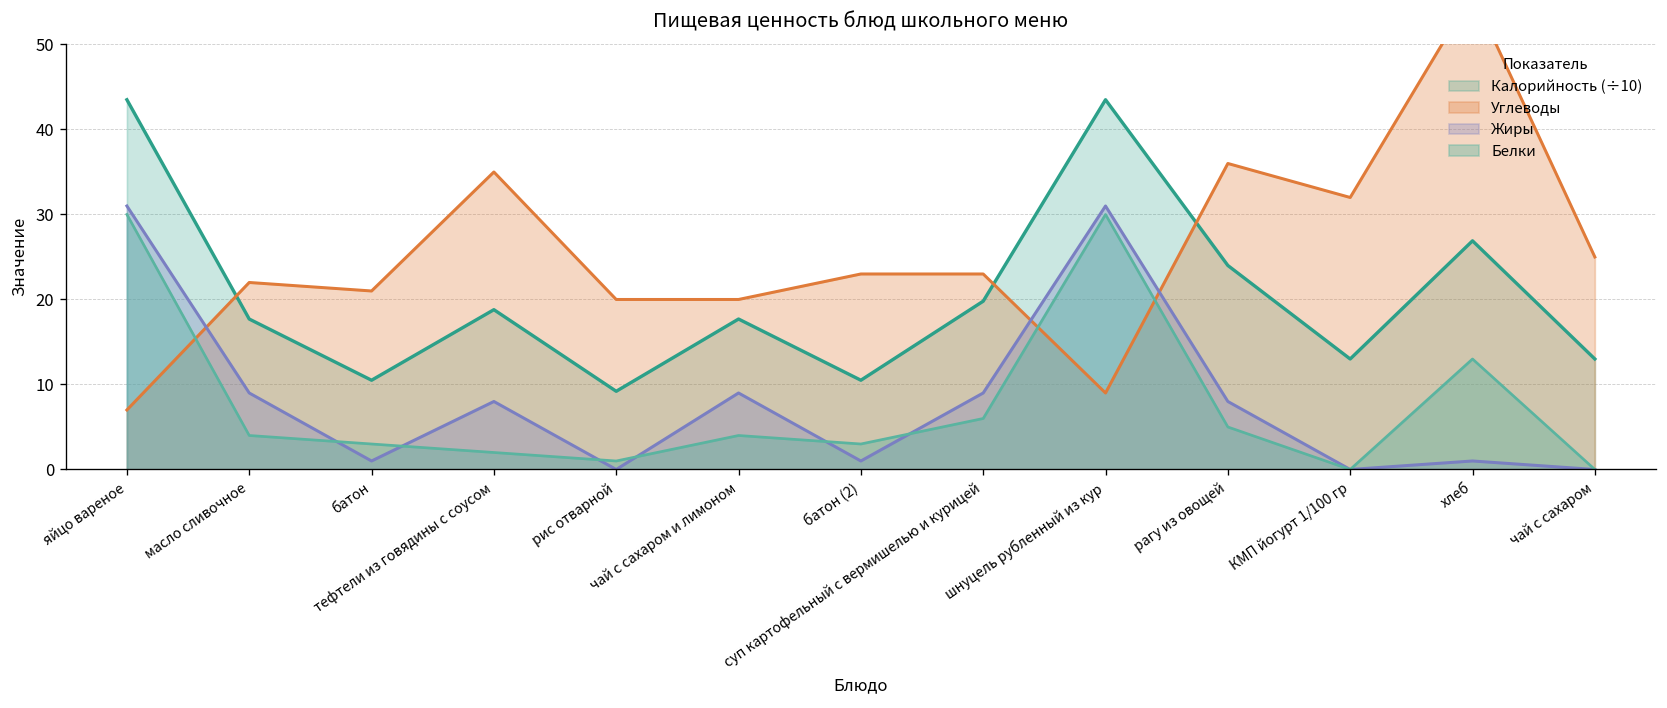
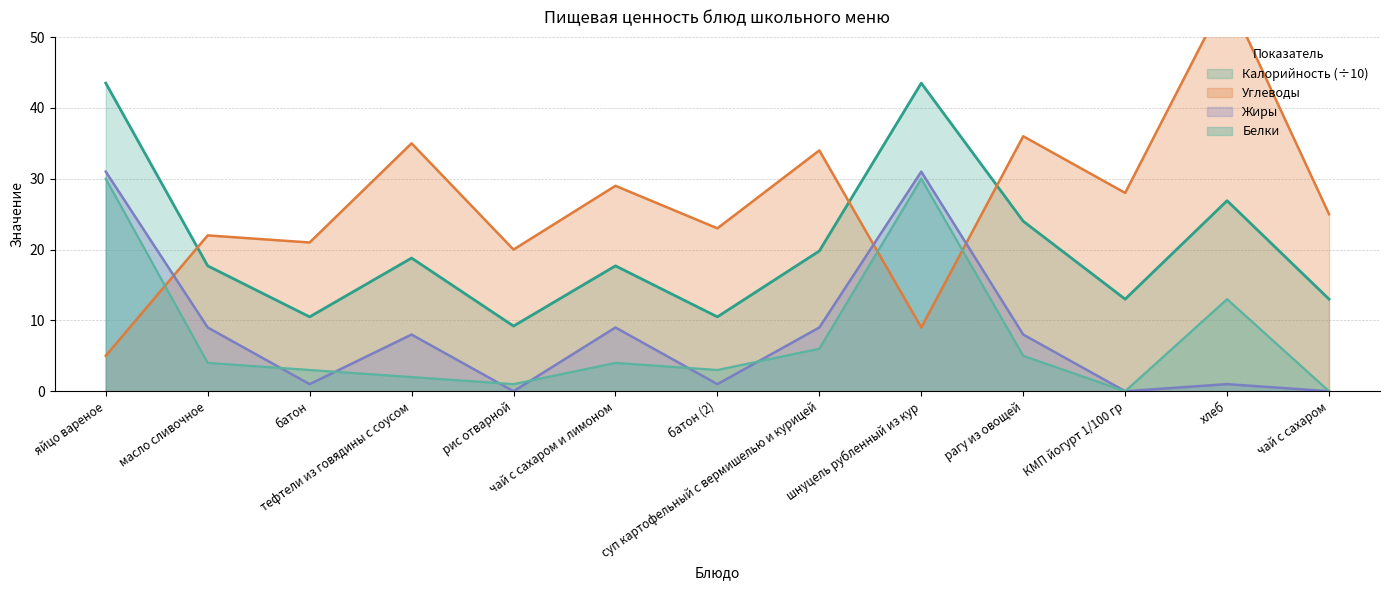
Углеводы, яйцо вареное: 7 -> 5
Углеводы, чай с сахаром и лимоном: 20 -> 29
Углеводы, суп картофельный с вермишелью и курицей: 23 -> 34
Углеводы, КМП йогурт 1/100 гр: 32 -> 28
